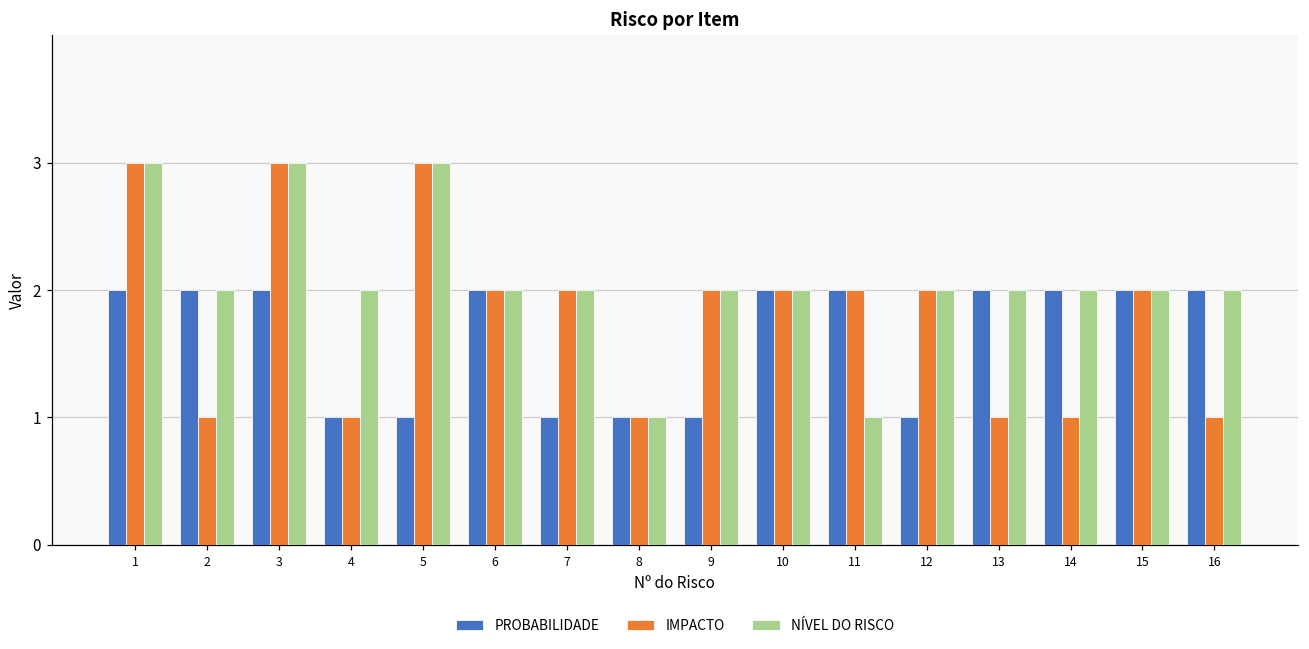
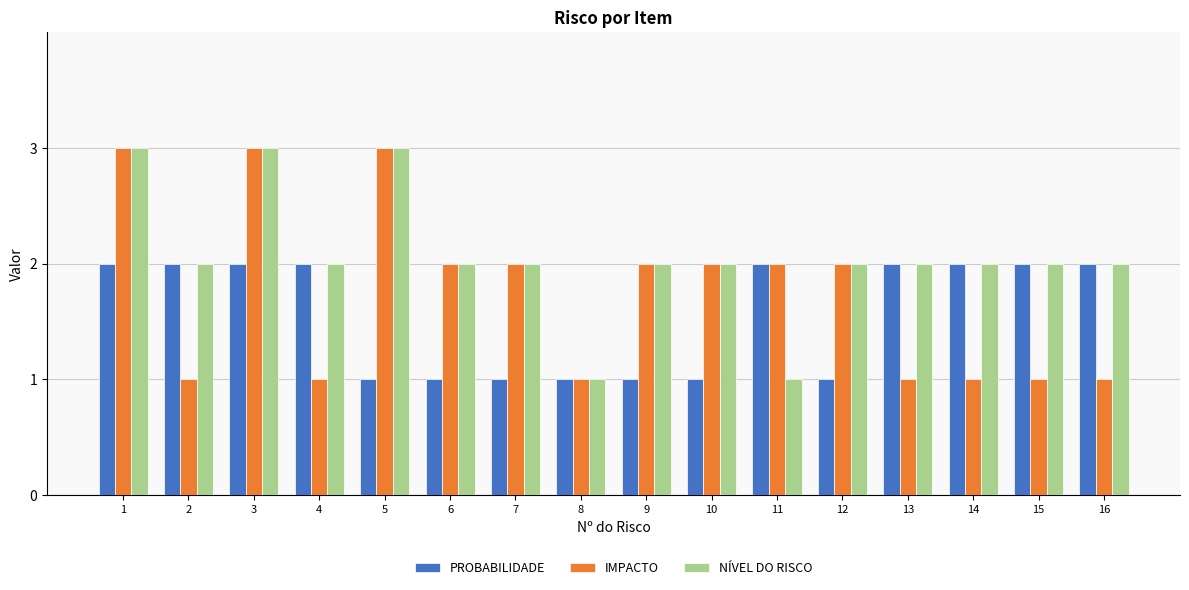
PROBABILIDADE, 4: 1 -> 2
PROBABILIDADE, 6: 2 -> 1
PROBABILIDADE, 10: 2 -> 1
IMPACTO, 15: 2 -> 1
